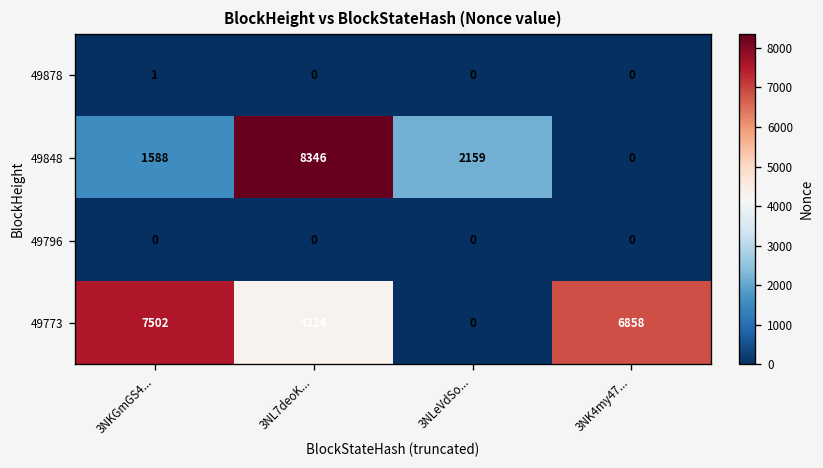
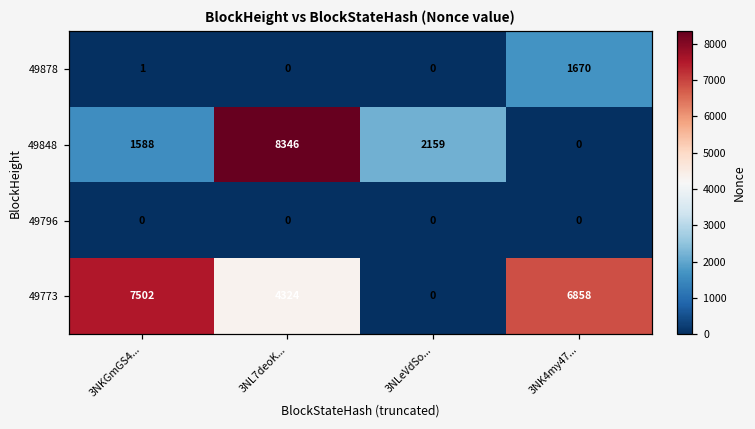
49878, 3NK4my47...: 0 -> 1670
